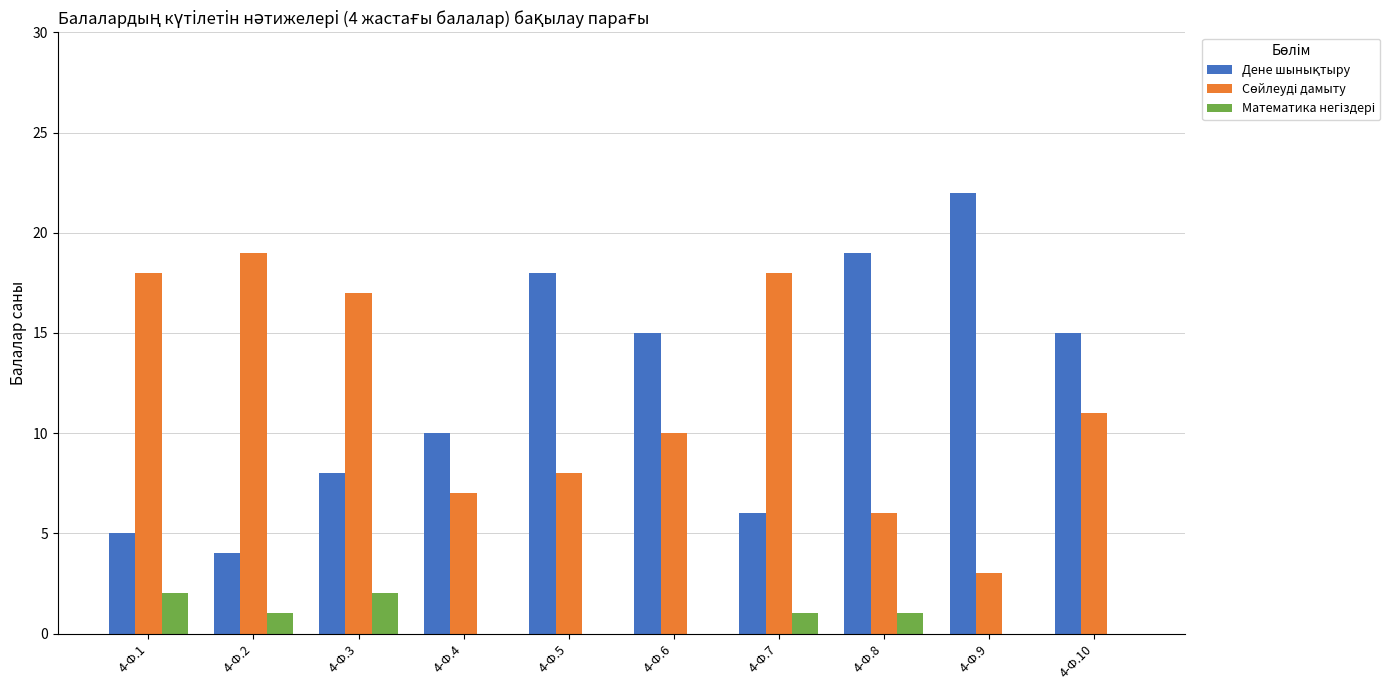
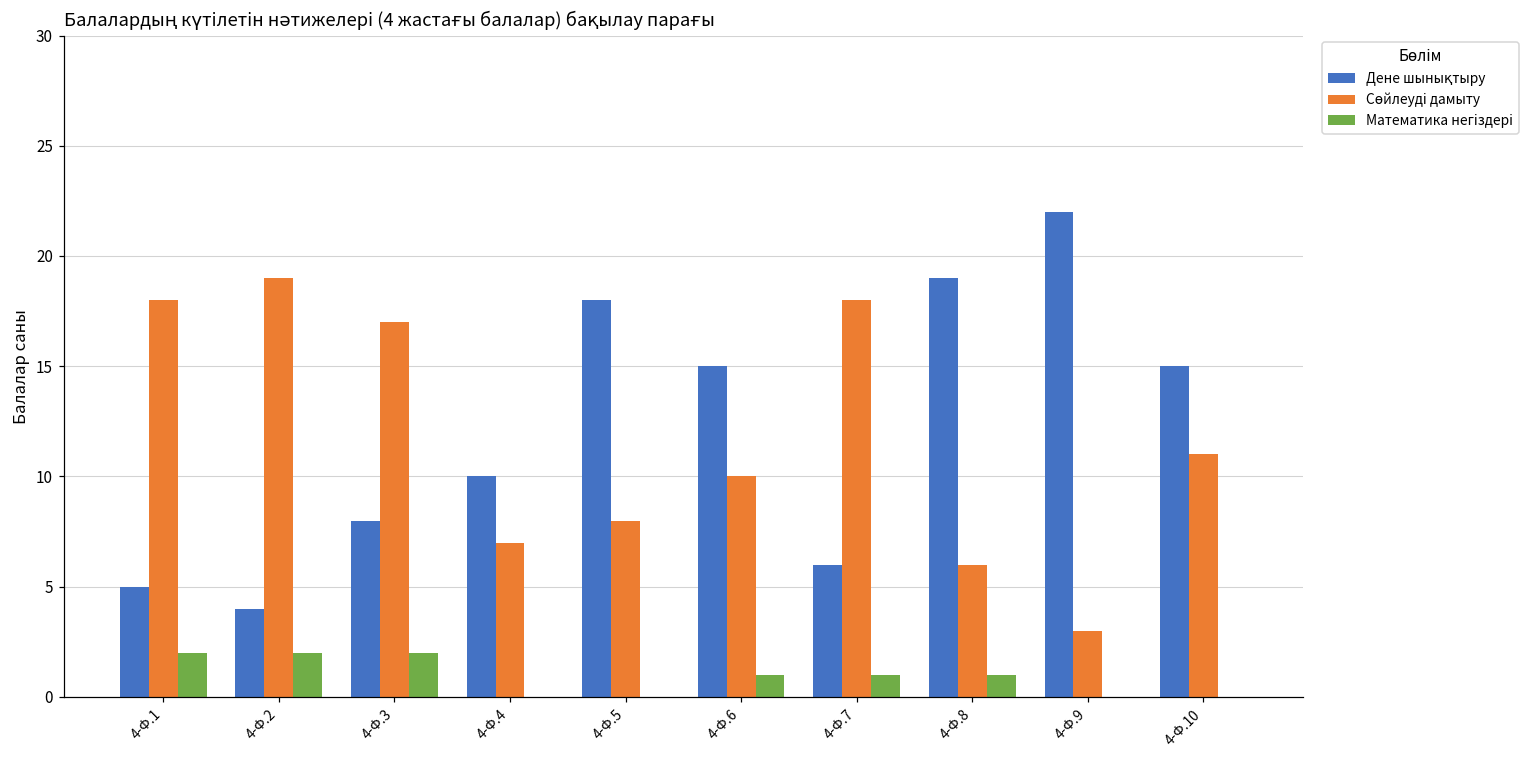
Математика негіздері, 4-Ф.2: 1 -> 2
Математика негіздері, 4-Ф.6: 0 -> 1
